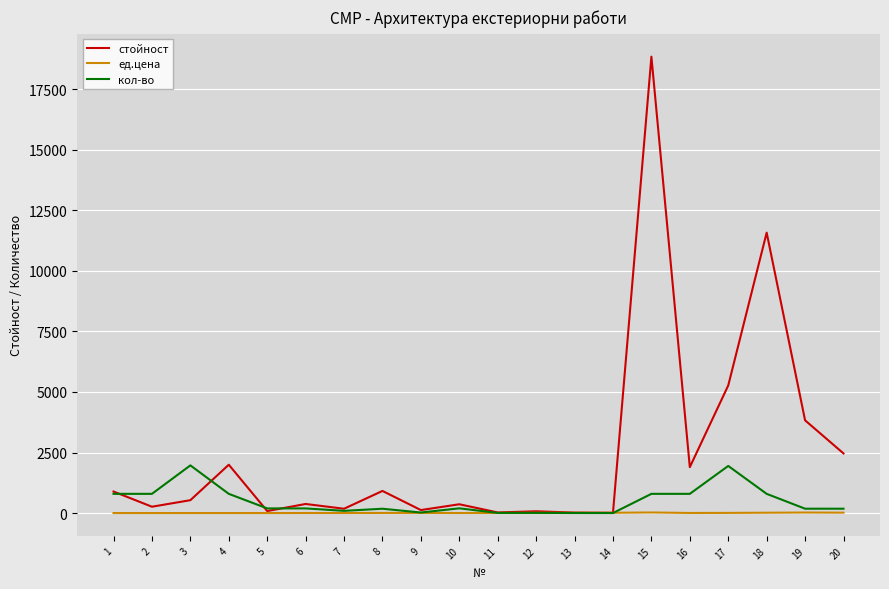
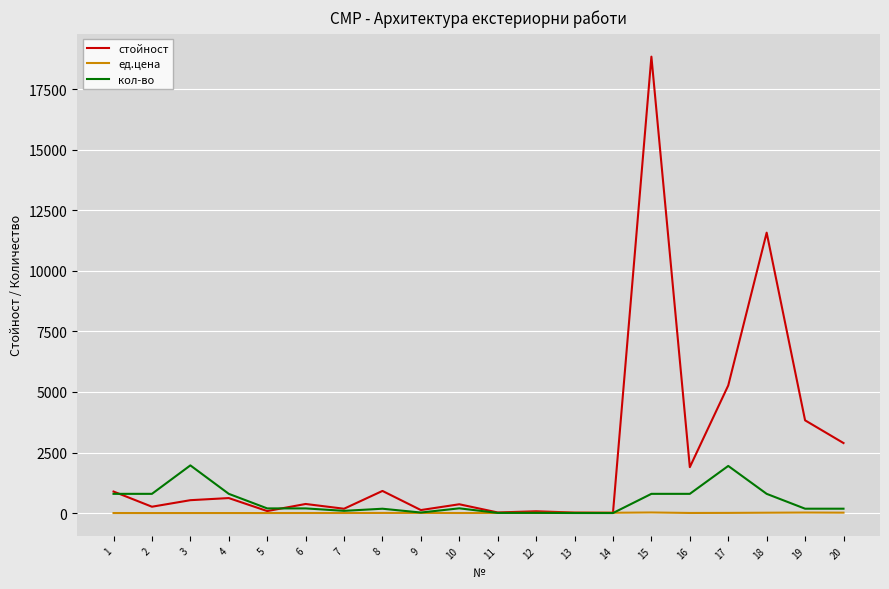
стойност, 4: 2000 -> 600
стойност, 20: 2500 -> 2900
